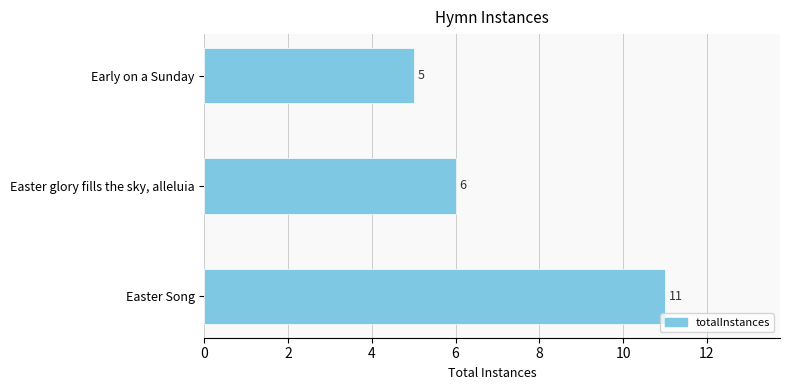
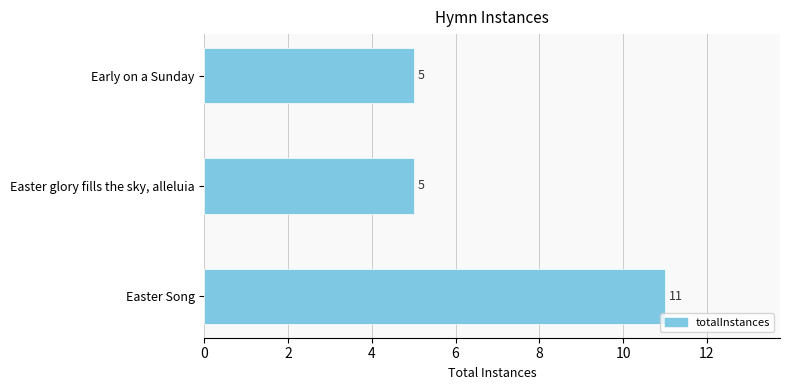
Easter glory fills the sky, alleluia: 6 -> 5
